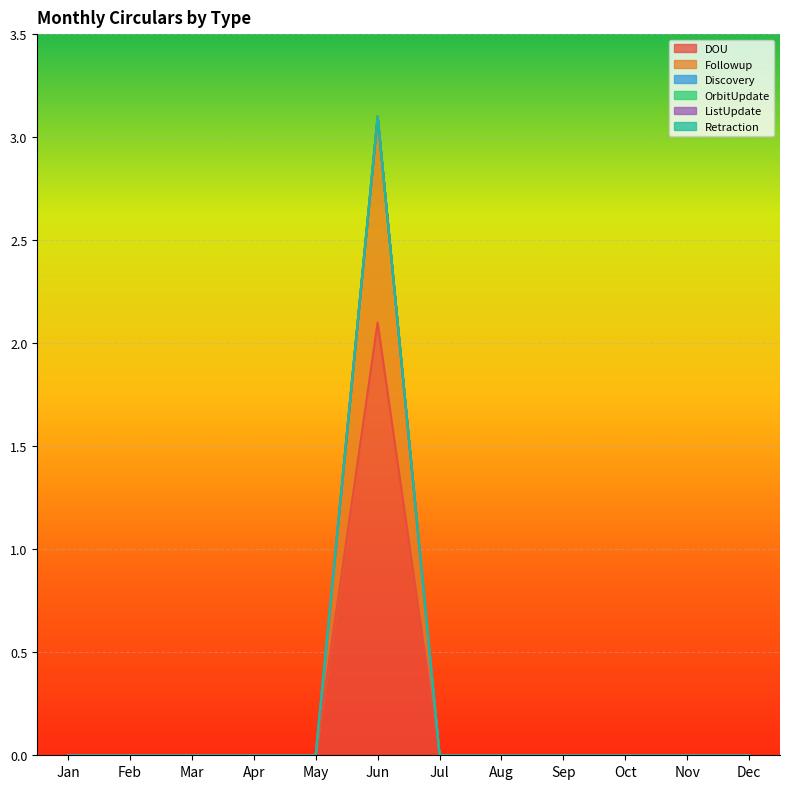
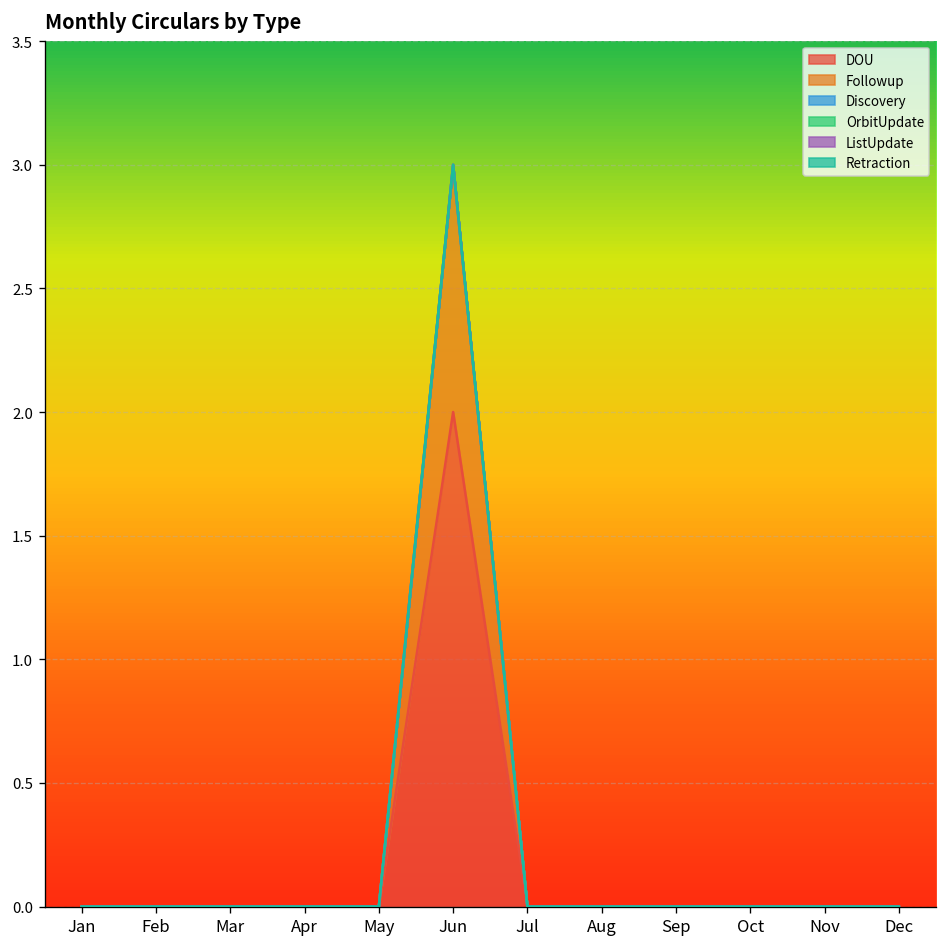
DOU, Jun: 2.1 -> 2.0
